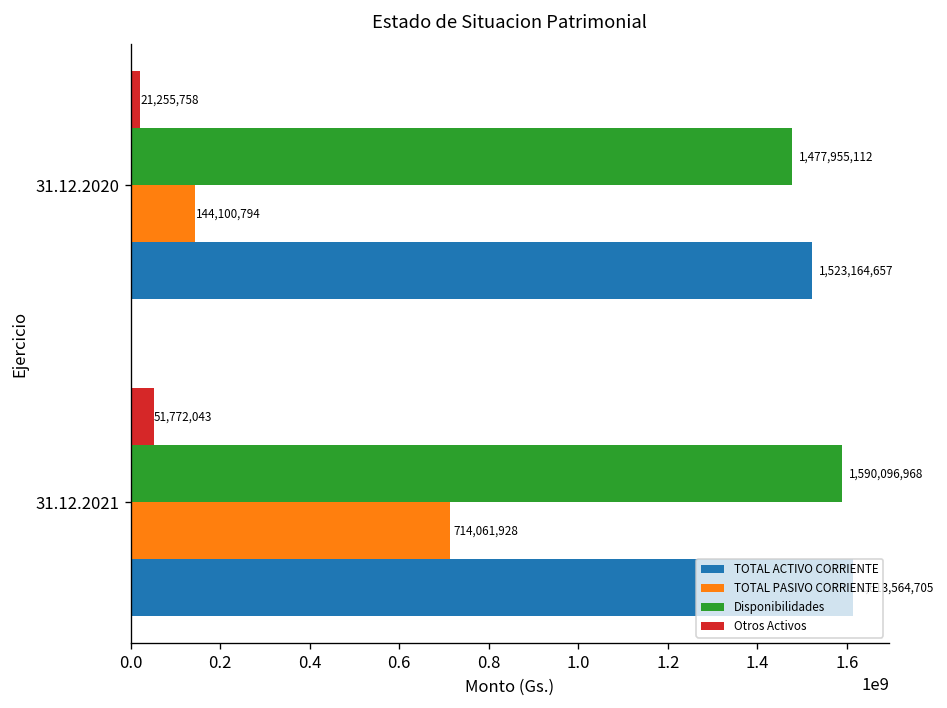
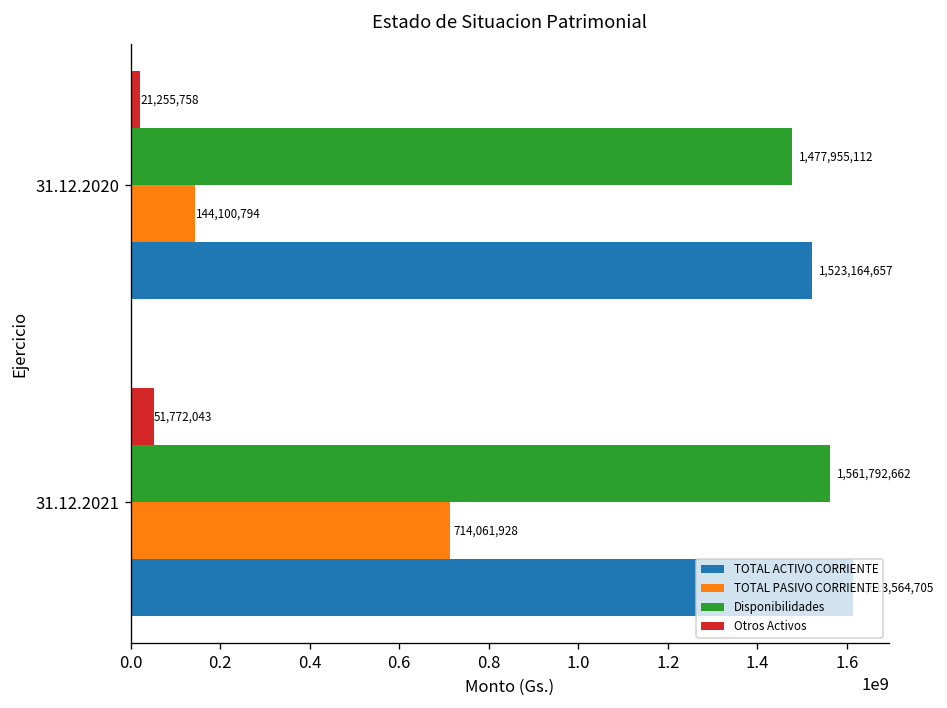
Disponibilidades, 31.12.2021: 1,590,096,968 -> 1,561,792,662
